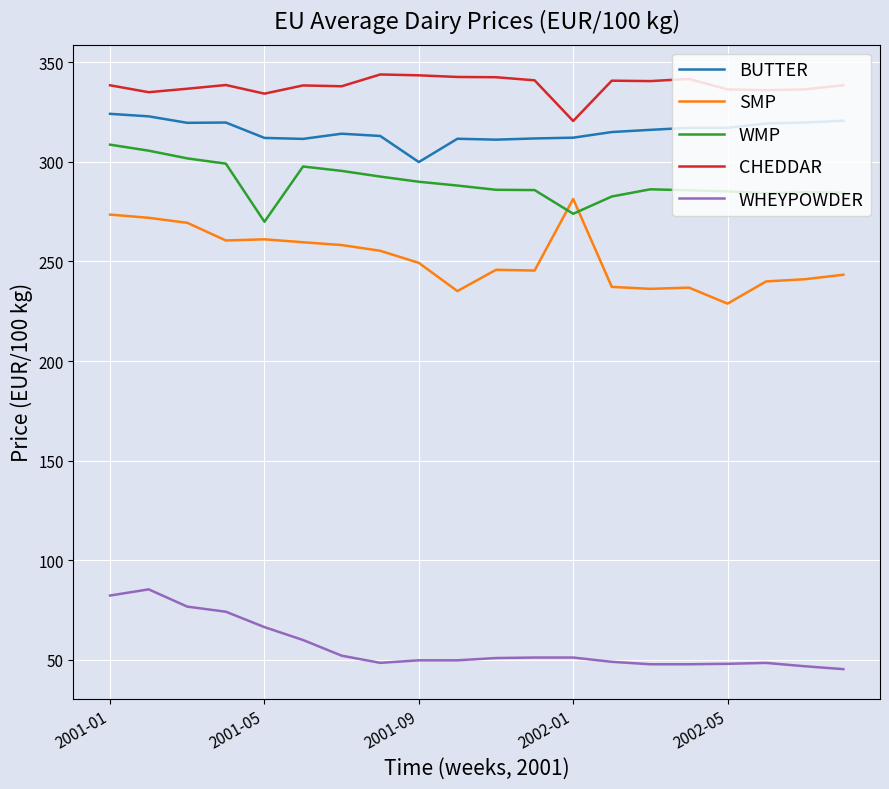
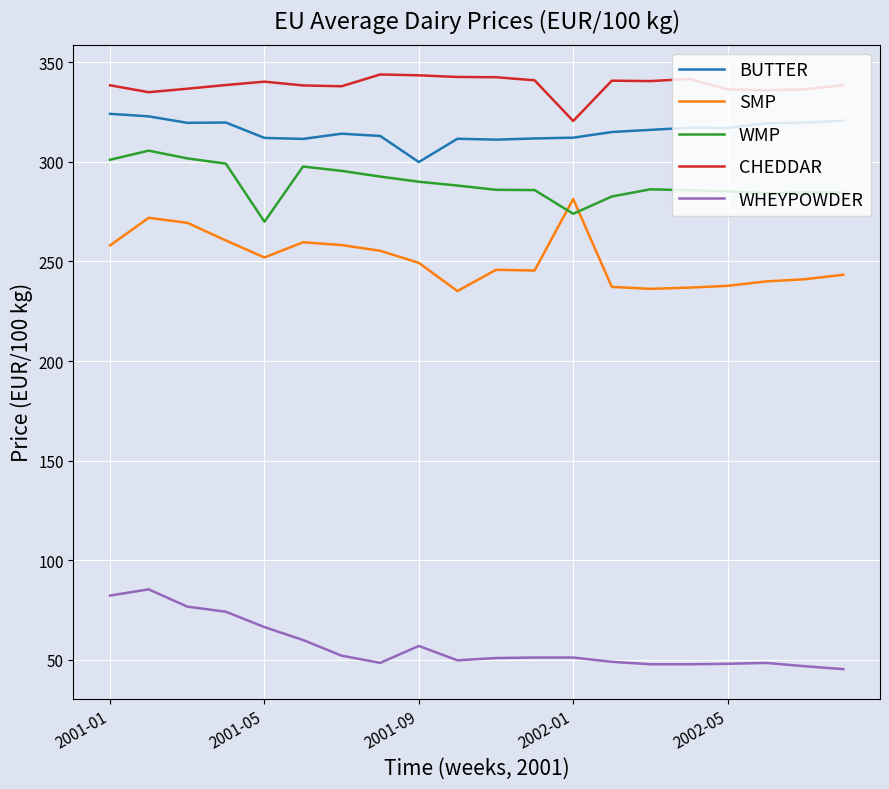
SMP, 2001-01: 273 -> 258
WMP, 2001-01: 309 -> 301
SMP, 2001-05: 261 -> 252
CHEDDAR, 2001-05: 334 -> 340
WHEYPOWDER, 2001-09: 50 -> 57
SMP, 2002-05: 229 -> 238
